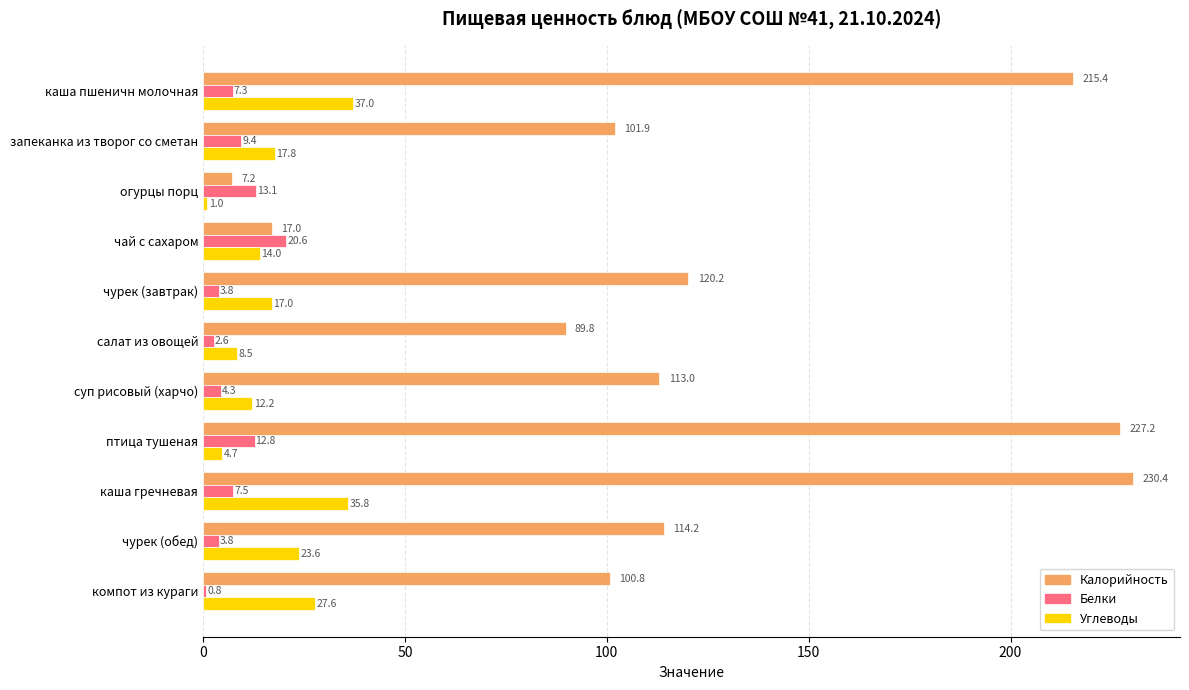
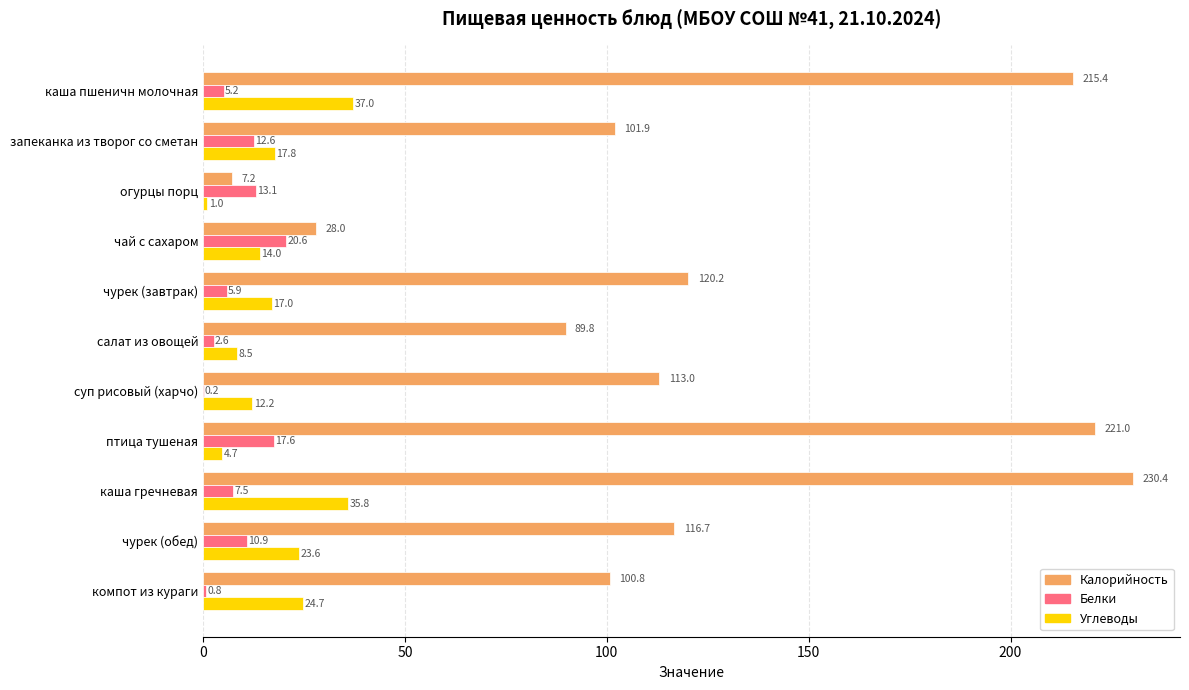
Белки, каша пшеничн молочная: 7.3 -> 5.2
Белки, запеканка из творог со сметан: 9.4 -> 12.6
Калорийность, чай с сахаром: 17.0 -> 28.0
Белки, чурек (завтрак): 3.8 -> 5.9
Белки, суп рисовый (харчо): 4.3 -> 0.2
Калорийность, птица тушеная: 227.2 -> 221.0
Белки, птица тушеная: 12.8 -> 17.6
Калорийность, чурек (обед): 114.2 -> 116.7
Белки, чурек (обед): 3.8 -> 10.9
Углеводы, компот из кураги: 27.6 -> 24.7
